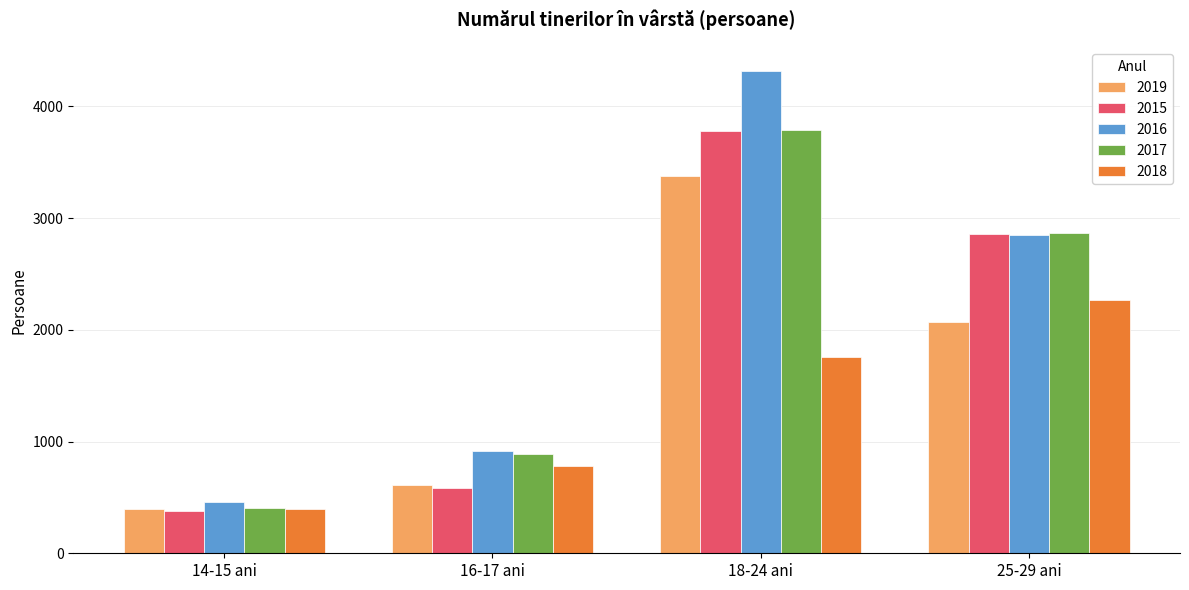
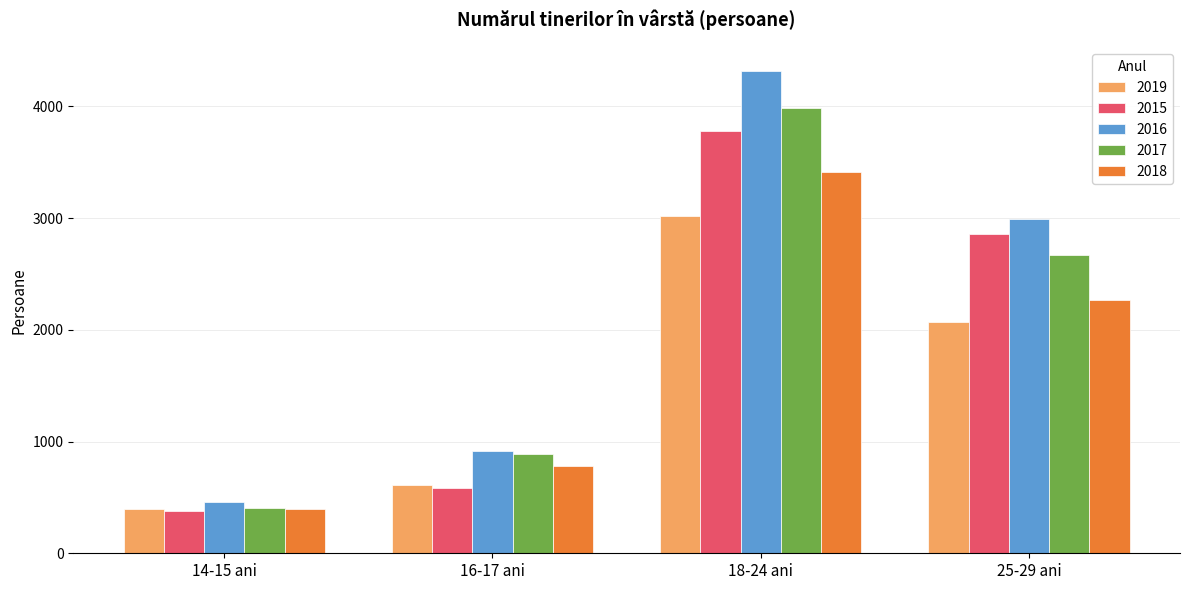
2019, 18-24 ani: 3370 -> 3020
2017, 18-24 ani: 3790 -> 3990
2018, 18-24 ani: 1750 -> 3410
2016, 25-29 ani: 2850 -> 2990
2017, 25-29 ani: 2860 -> 2670
